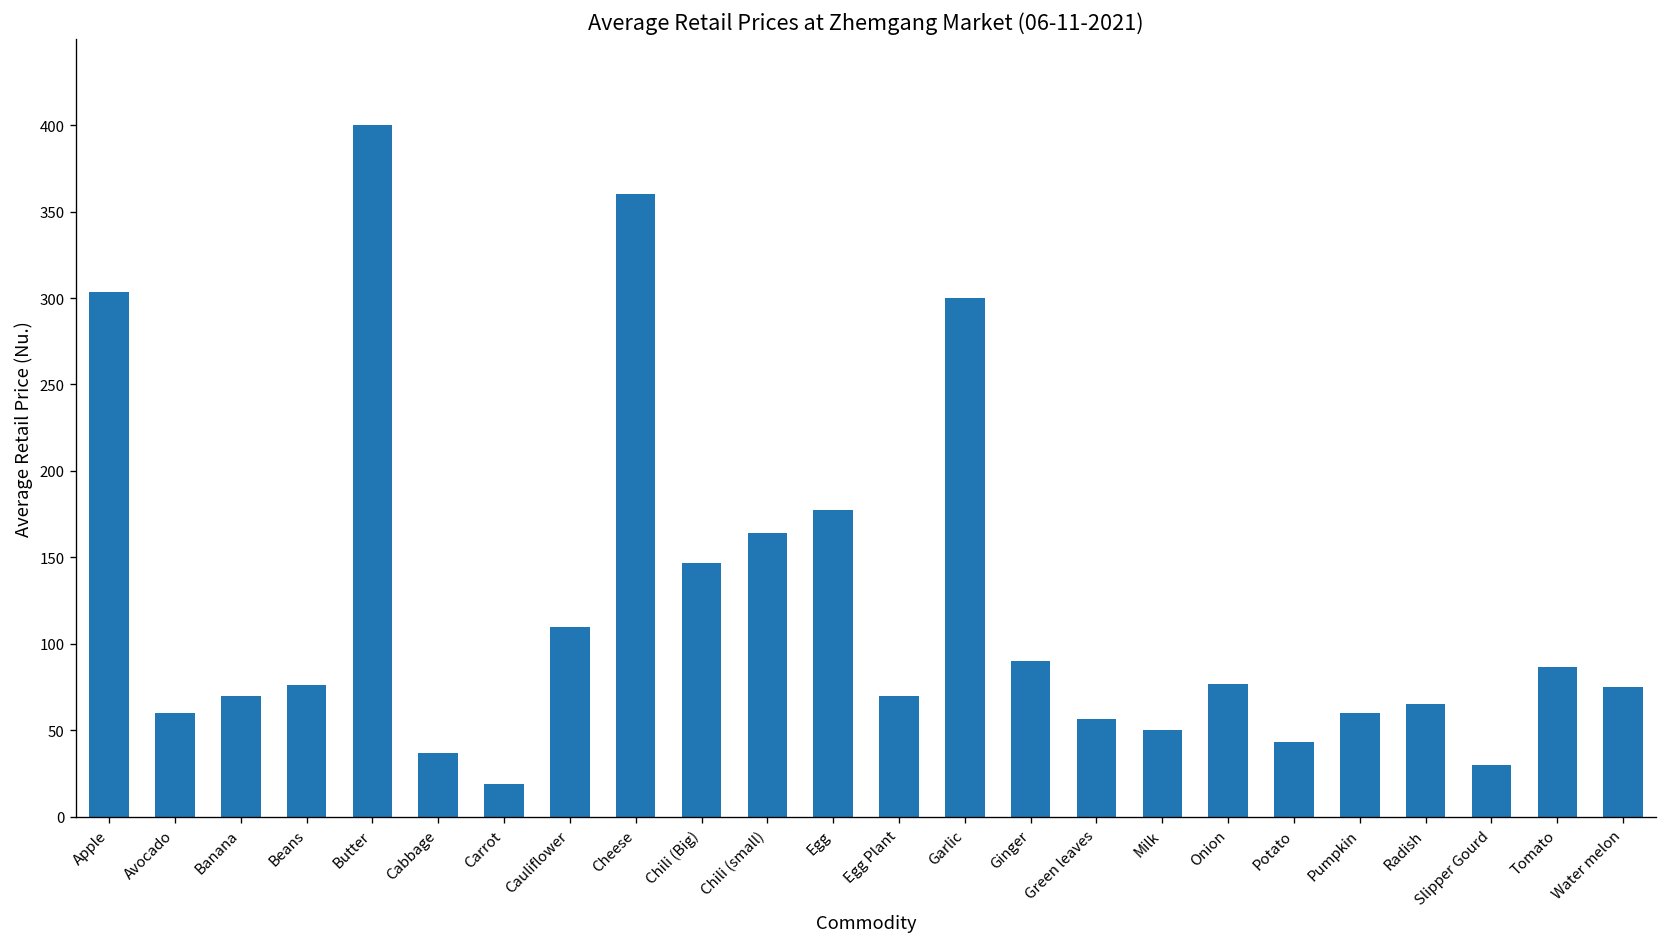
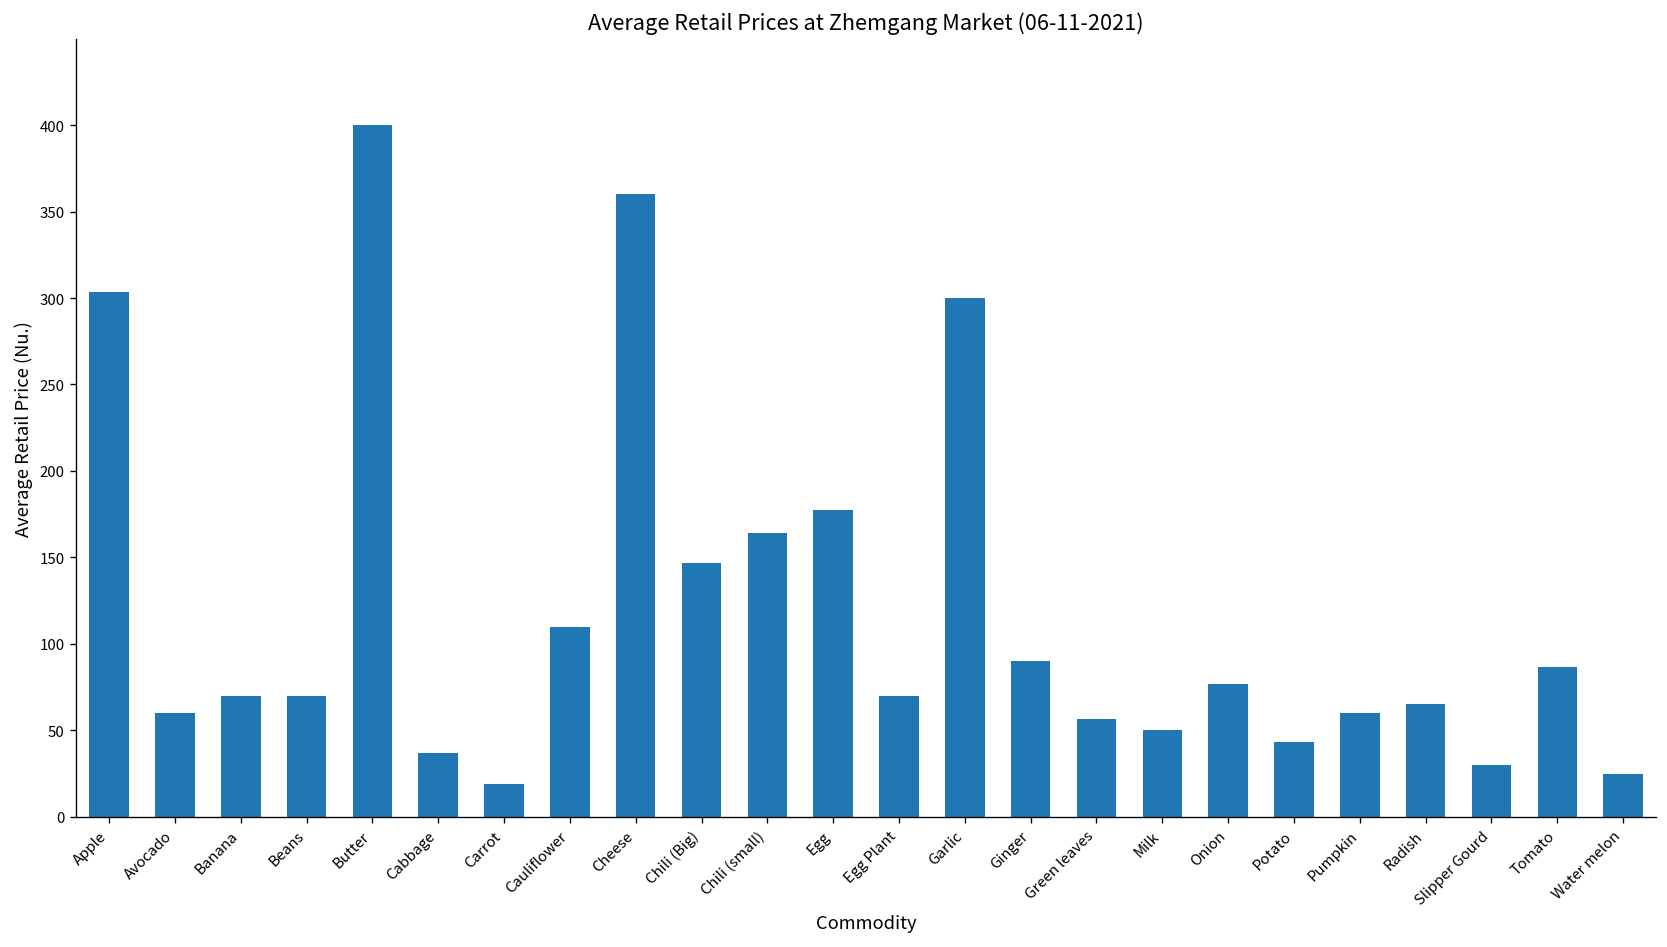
Beans: 76 -> 70
Water melon: 75 -> 25
